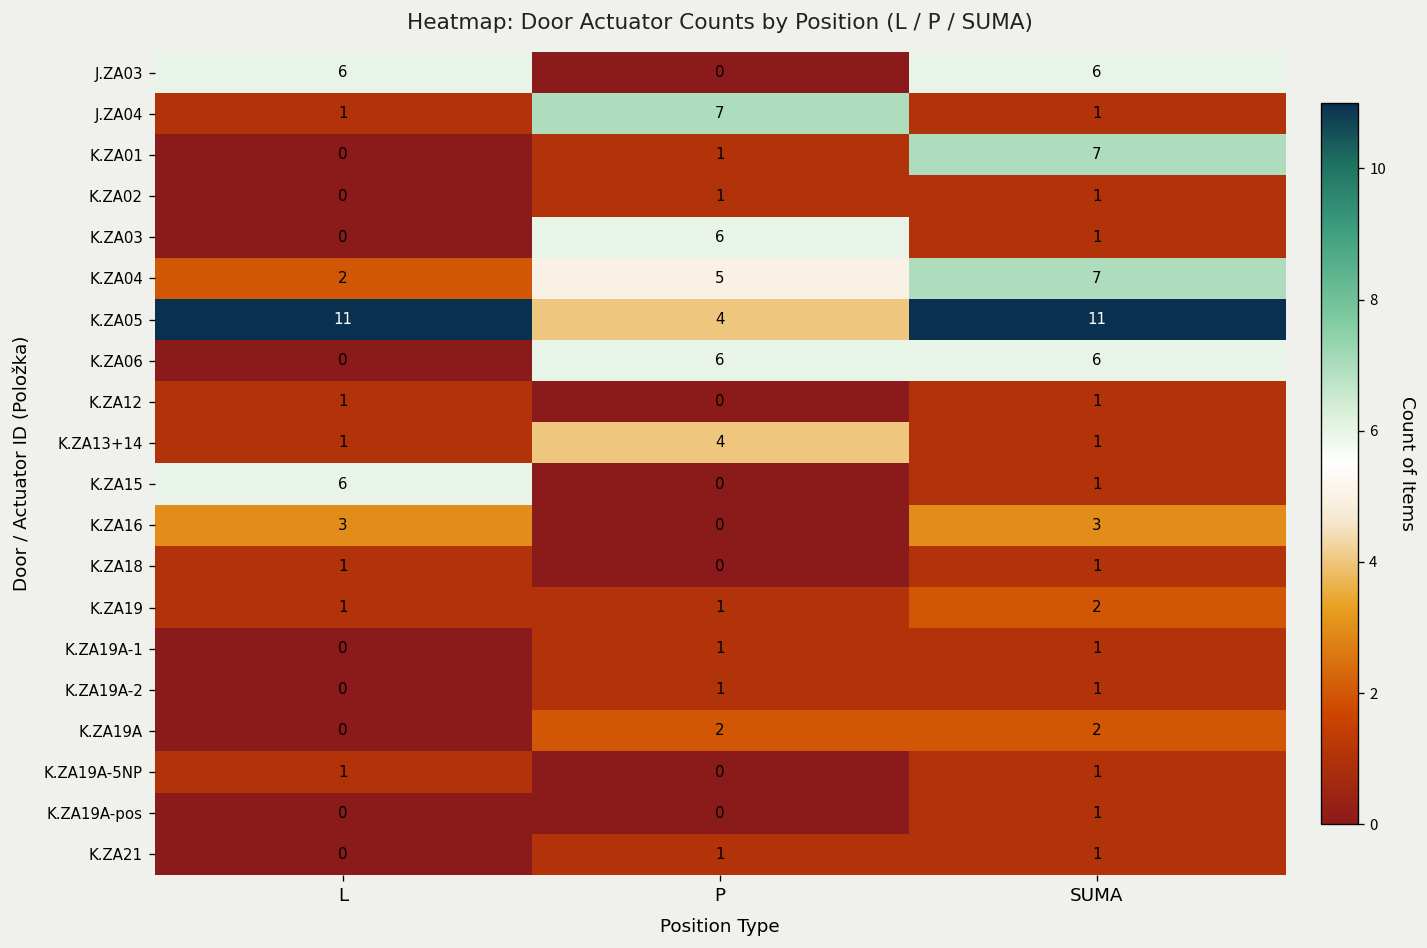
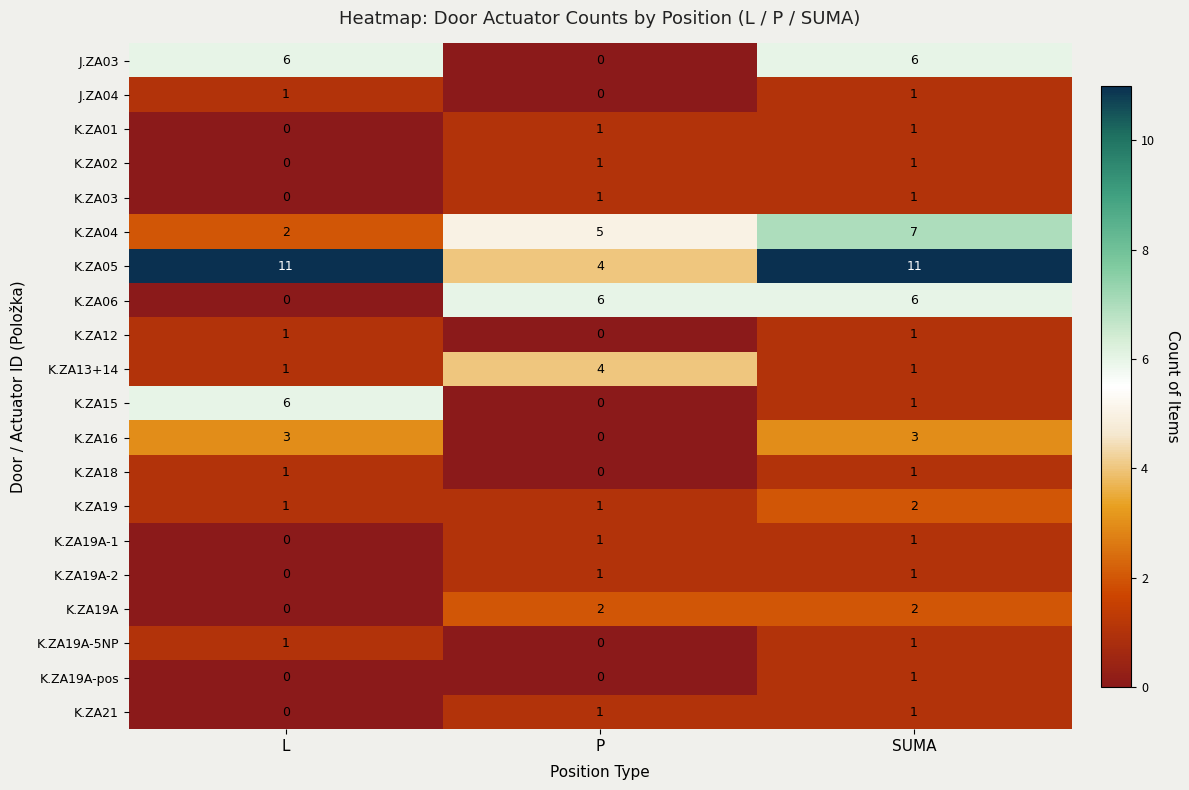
J.ZA04, P: 7 -> 0
K.ZA01, SUMA: 7 -> 1
K.ZA03, P: 6 -> 1
